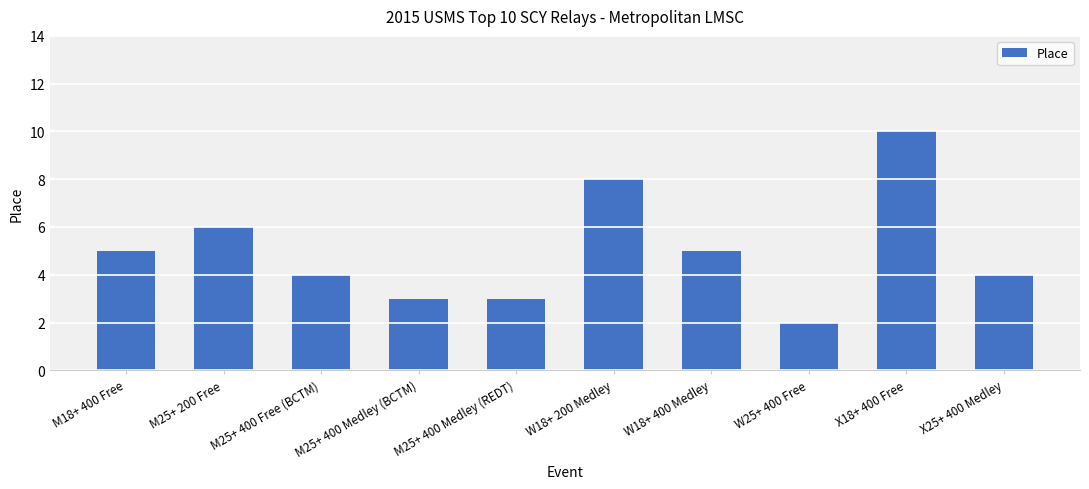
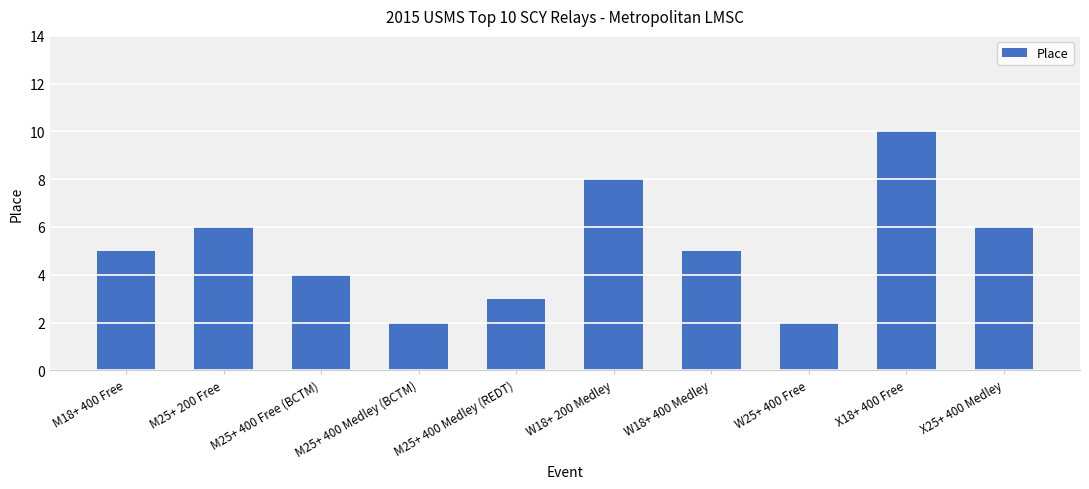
M25+ 400 Medley (BCTM): 3 -> 2
X25+ 400 Medley: 4 -> 6
